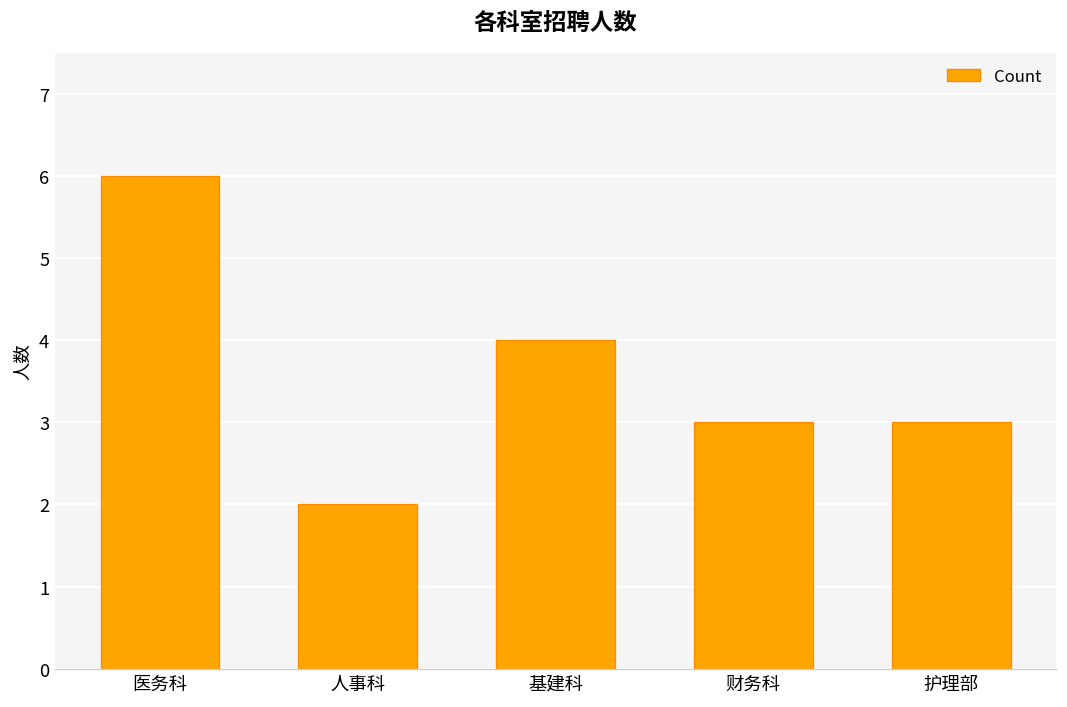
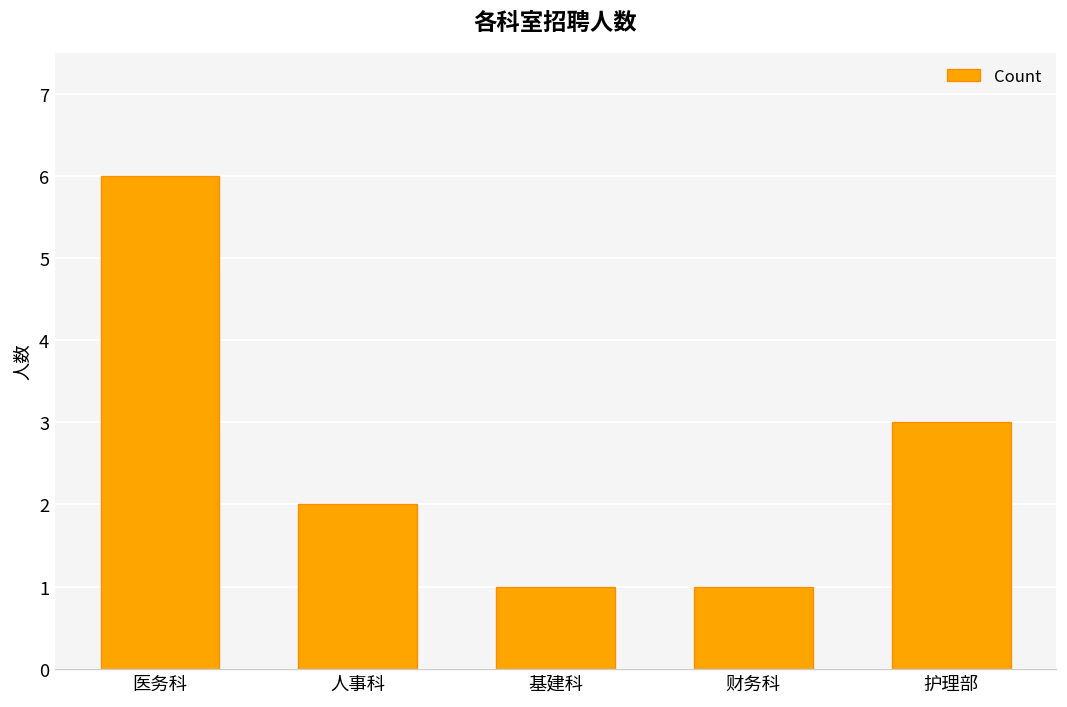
基建科: 4 -> 1
财务科: 3 -> 1
